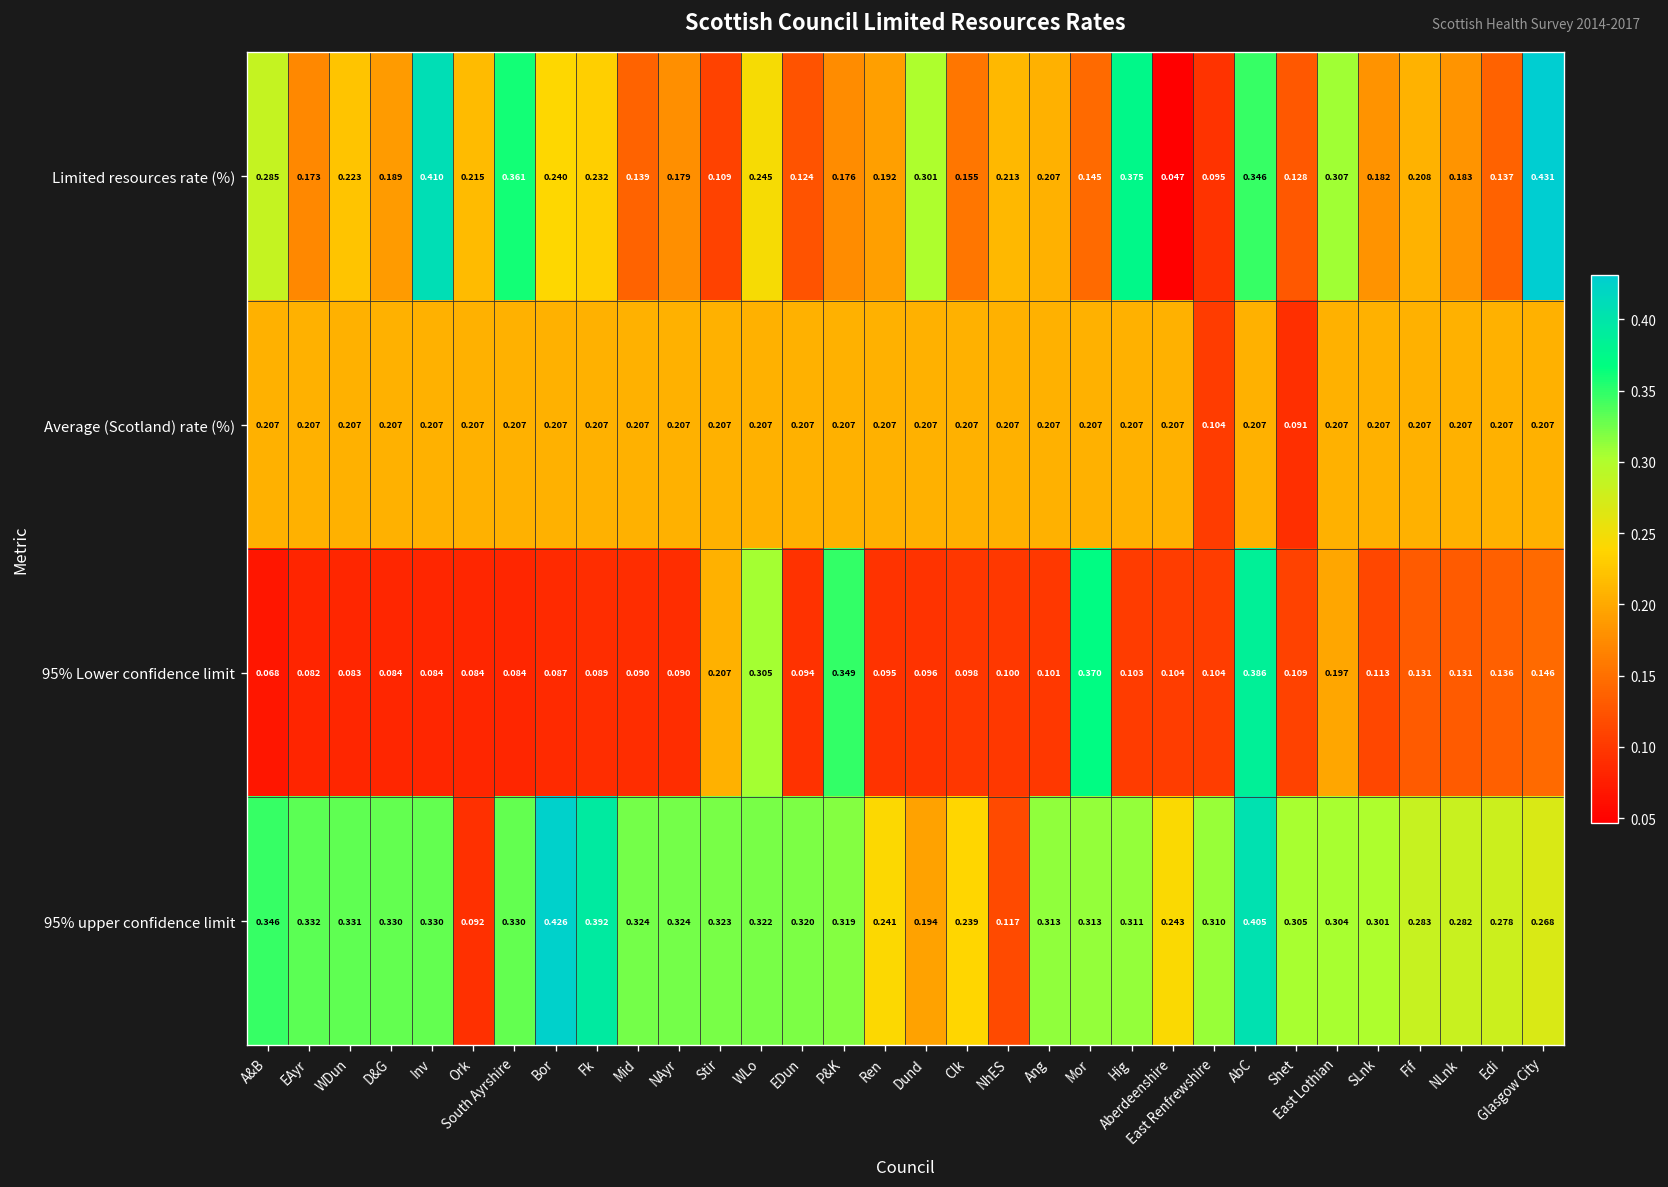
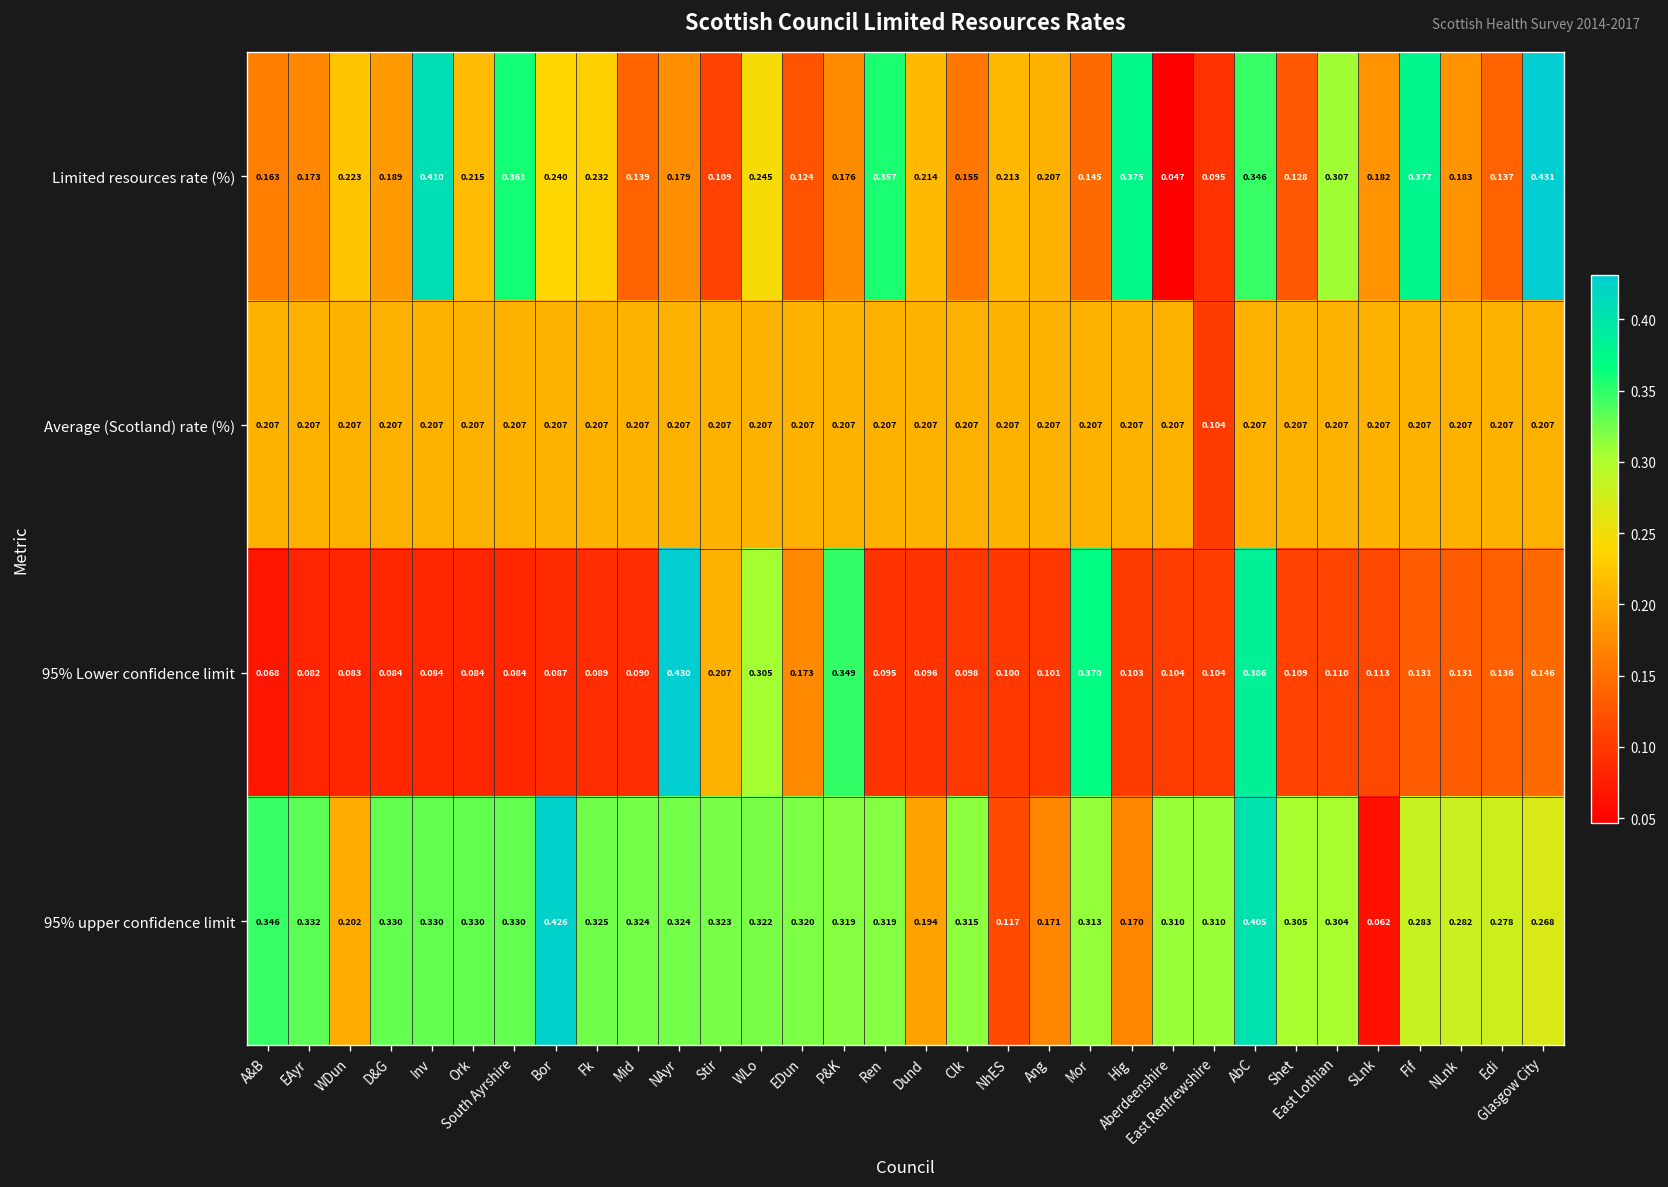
Limited resources rate (%), A&B: 0.285 -> 0.163
Limited resources rate (%), Ren: 0.192 -> 0.357
Limited resources rate (%), Dund: 0.301 -> 0.214
Limited resources rate (%), Fif: 0.208 -> 0.377
Average (Scotland) rate (%), Shet: 0.091 -> 0.207
95% Lower confidence limit, NAyr: 0.090 -> 0.430
95% Lower confidence limit, EDun: 0.094 -> 0.173
95% Lower confidence limit, East Lothian: 0.197 -> 0.110
95% upper confidence limit, WDun: 0.331 -> 0.202
95% upper confidence limit, Ork: 0.092 -> 0.330
95% upper confidence limit, Fk: 0.392 -> 0.325
95% upper confidence limit, Ren: 0.241 -> 0.319
95% upper confidence limit, Clk: 0.239 -> 0.315
95% upper confidence limit, Ang: 0.313 -> 0.171
95% upper confidence limit, Hig: 0.311 -> 0.170
95% upper confidence limit, Aberdeenshire: 0.243 -> 0.310
95% upper confidence limit, SLnk: 0.301 -> 0.062
